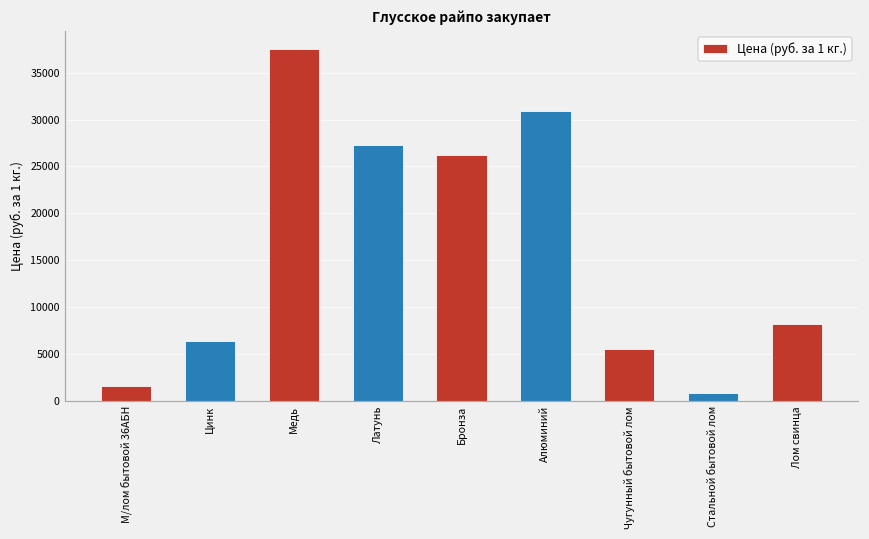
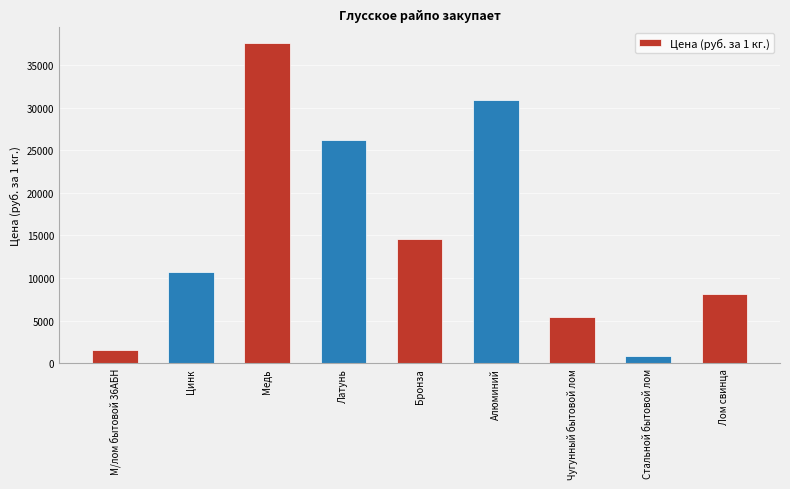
Цинк: 6000 -> 11000
Латунь: 27000 -> 26000
Бронза: 26000 -> 15000
